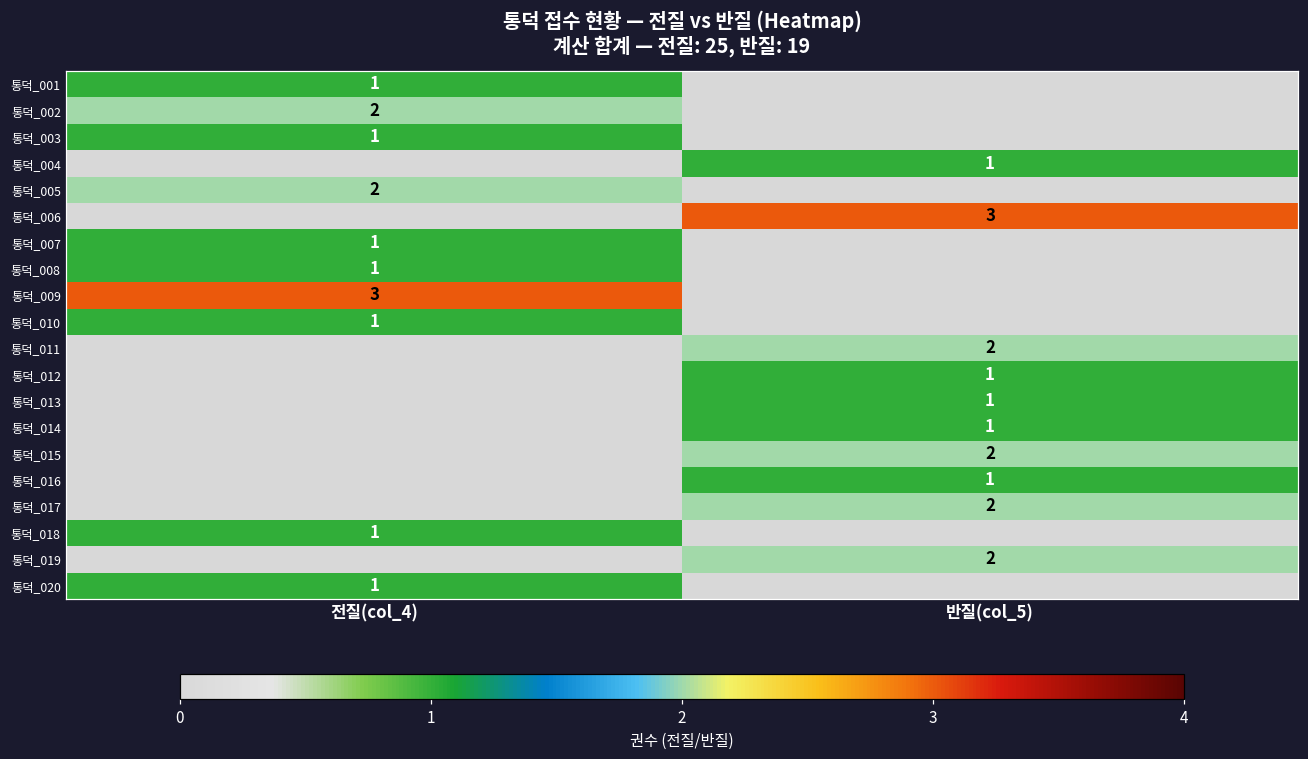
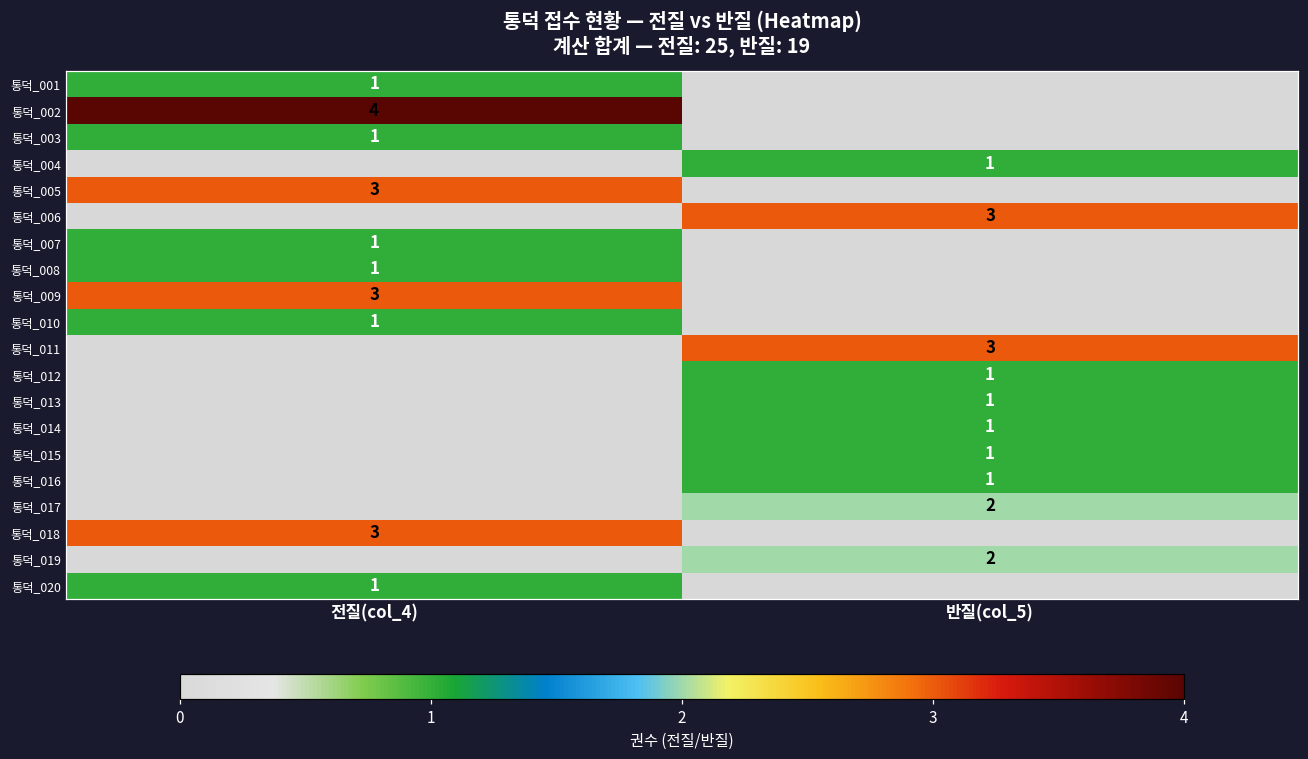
통덕_002, 전질(col_4): 2 -> 4
통덕_005, 전질(col_4): 2 -> 3
통덕_011, 반질(col_5): 2 -> 3
통덕_015, 반질(col_5): 2 -> 1
통덕_018, 전질(col_4): 1 -> 3
